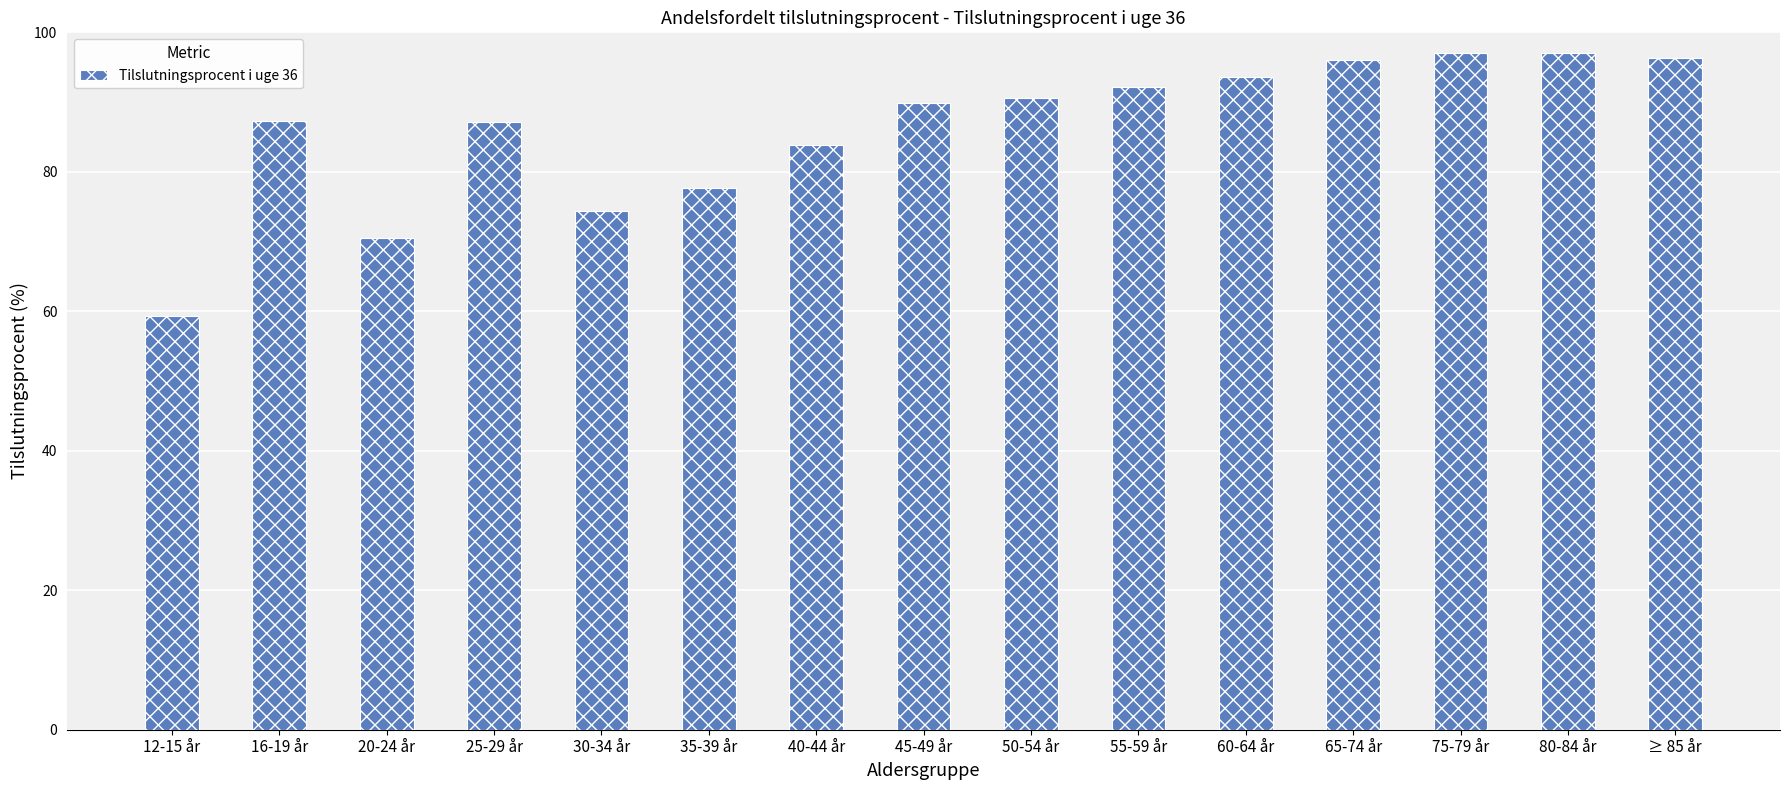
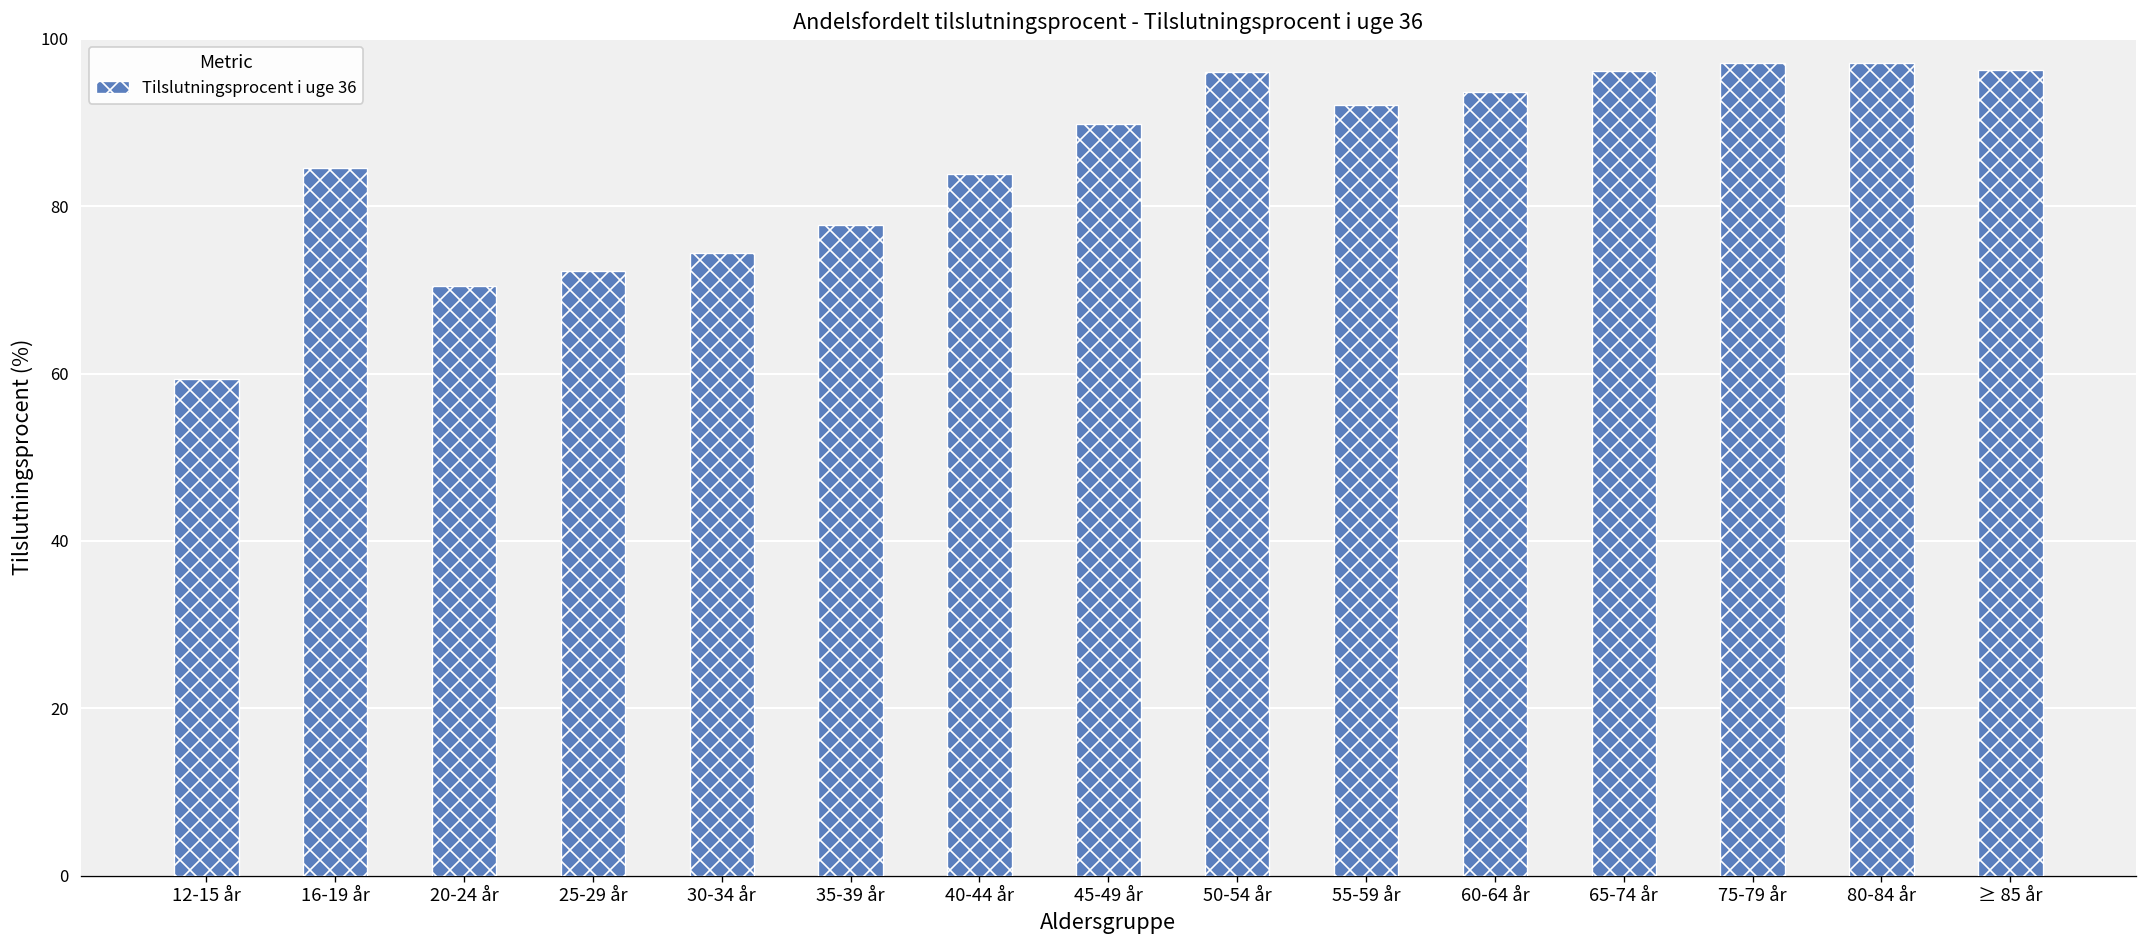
16-19 år: 87 -> 85
25-29 år: 87 -> 72
50-54 år: 91 -> 96
